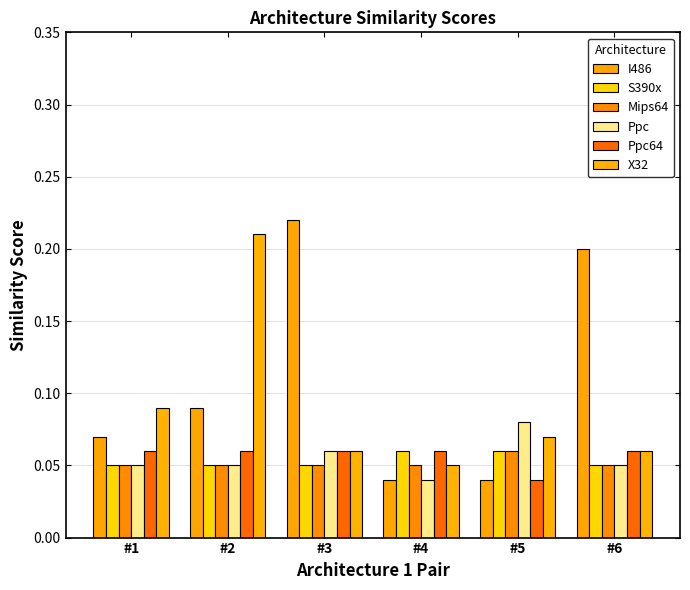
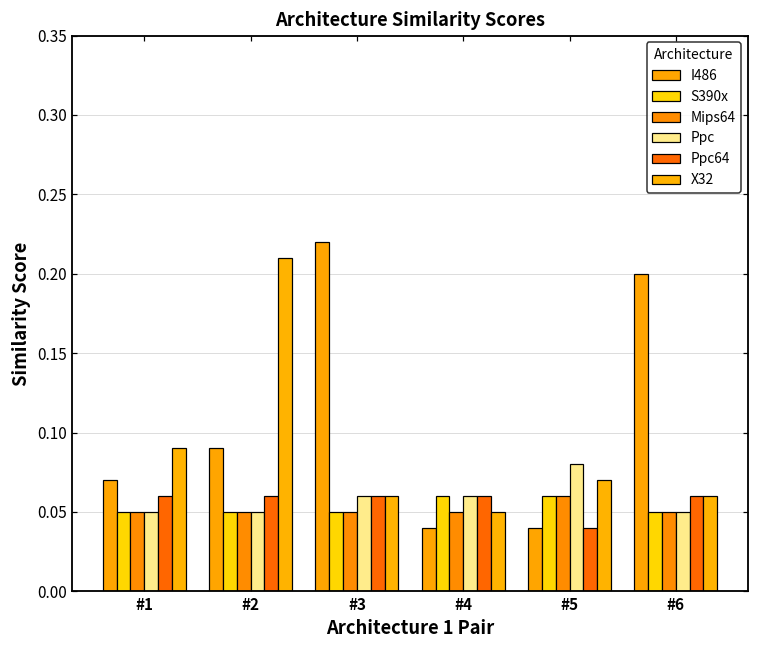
Ppc, #4: 0.04 -> 0.06
